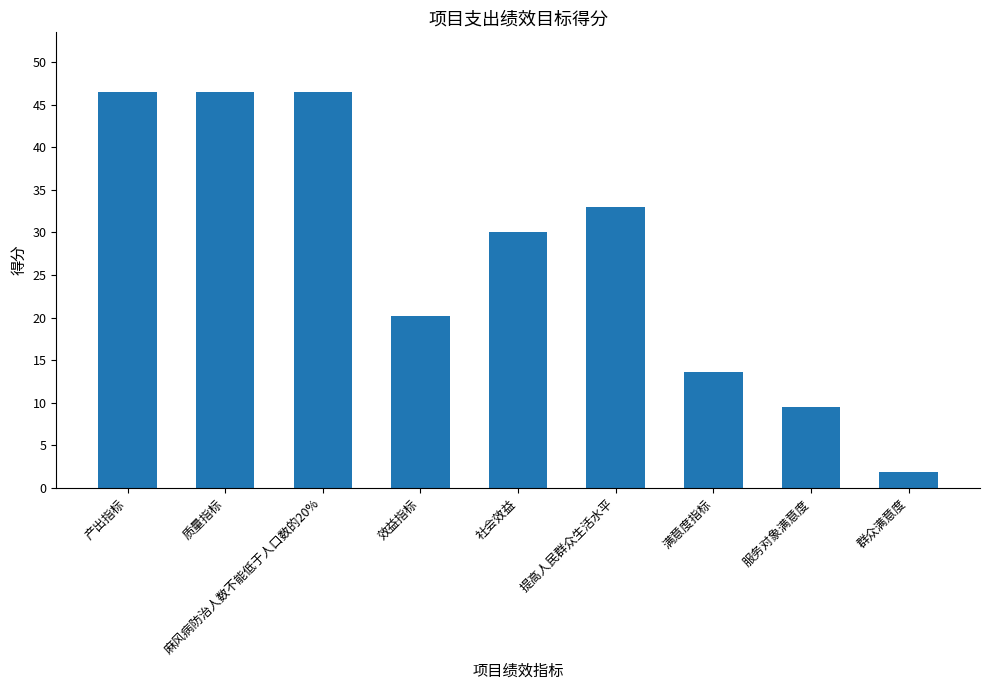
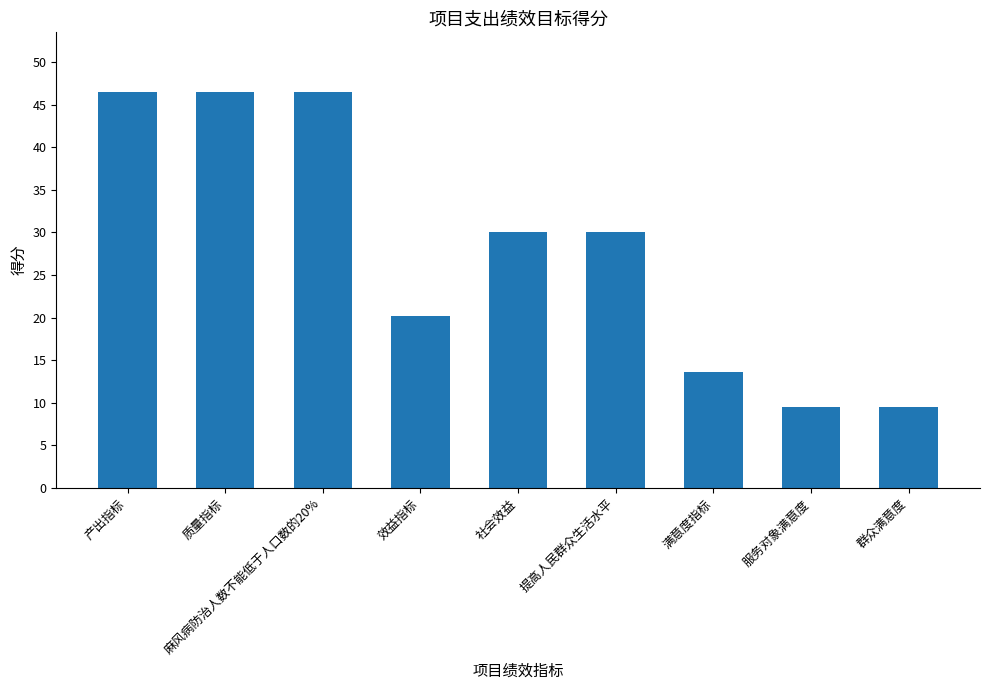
提高人民群众生活水平: 33 -> 30
群众满意度: 2 -> 10
